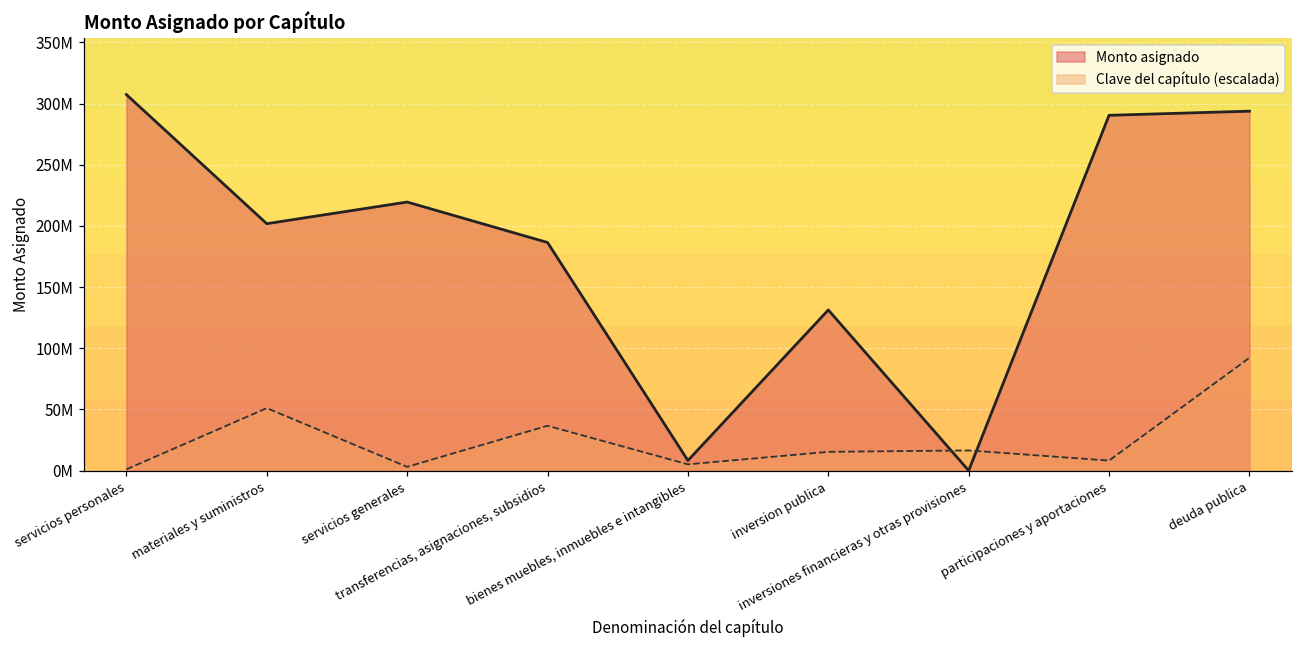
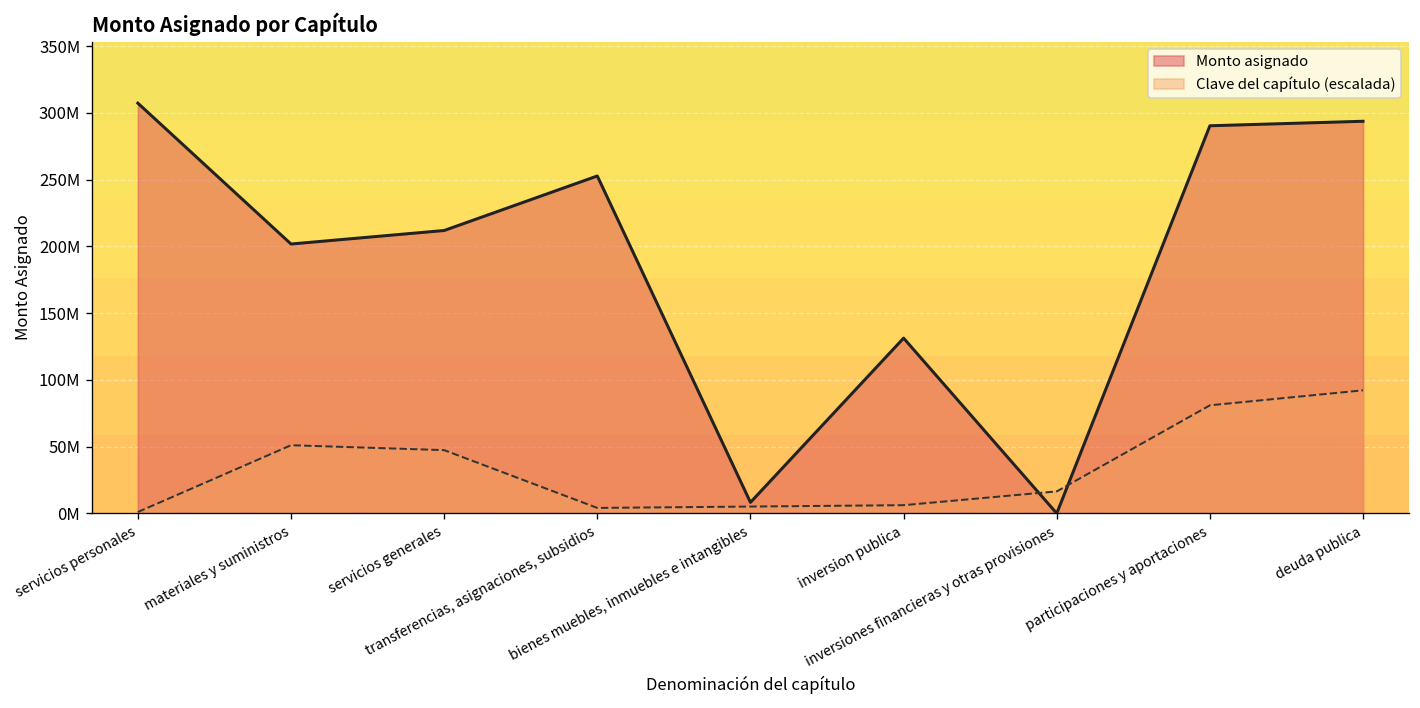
Monto asignado, servicios generales: 220000000 -> 212000000
Clave del capítulo (escalada), servicios generales: 3000000 -> 47000000
Monto asignado, transferencias, asignaciones, subsidios: 186000000 -> 253000000
Clave del capítulo (escalada), transferencias, asignaciones, subsidios: 37000000 -> 4000000
Clave del capítulo (escalada), inversion publica: 15000000 -> 6000000
Clave del capítulo (escalada), participaciones y aportaciones: 8000000 -> 81000000
